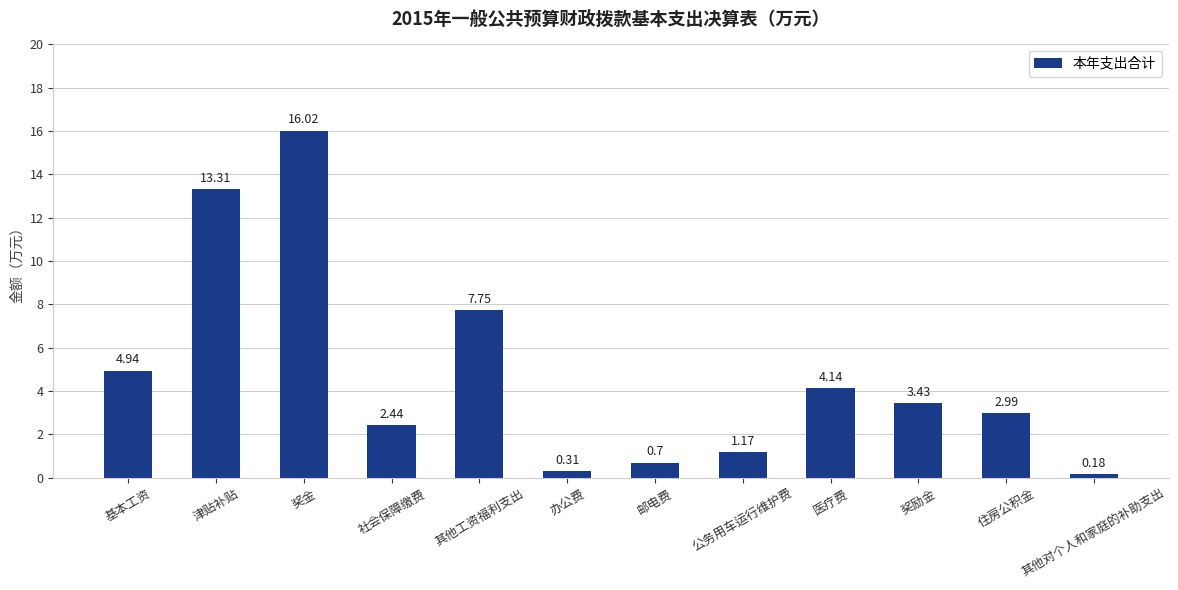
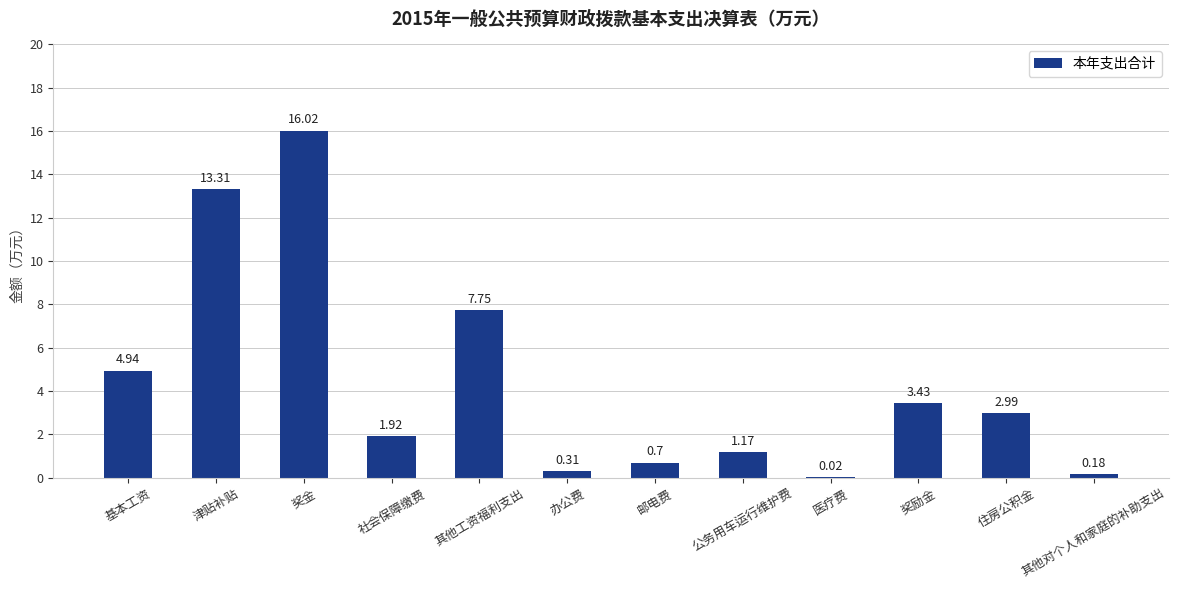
社会保障缴费: 2.44 -> 1.92
医疗费: 4.14 -> 0.02
